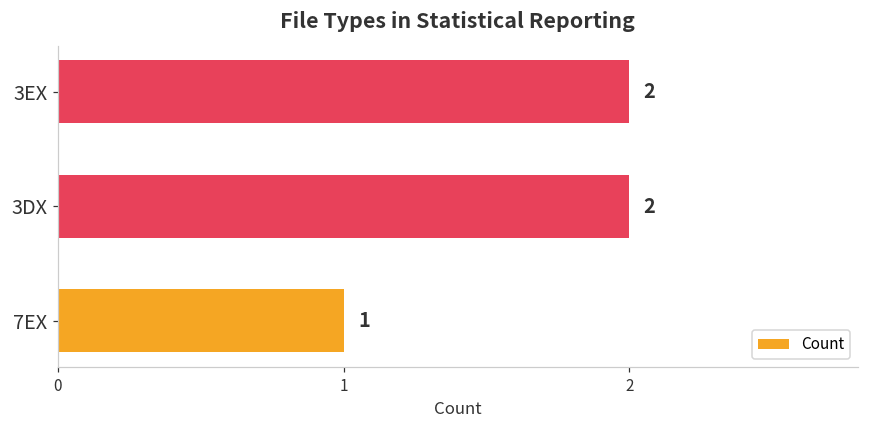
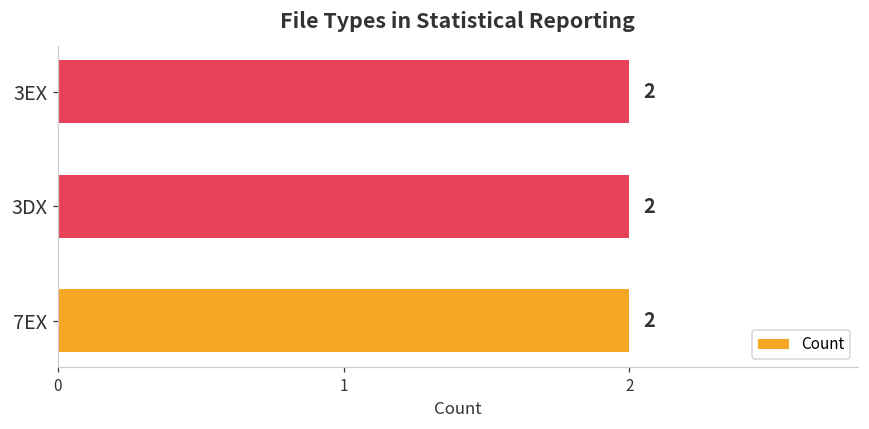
7EX: 1 -> 2
